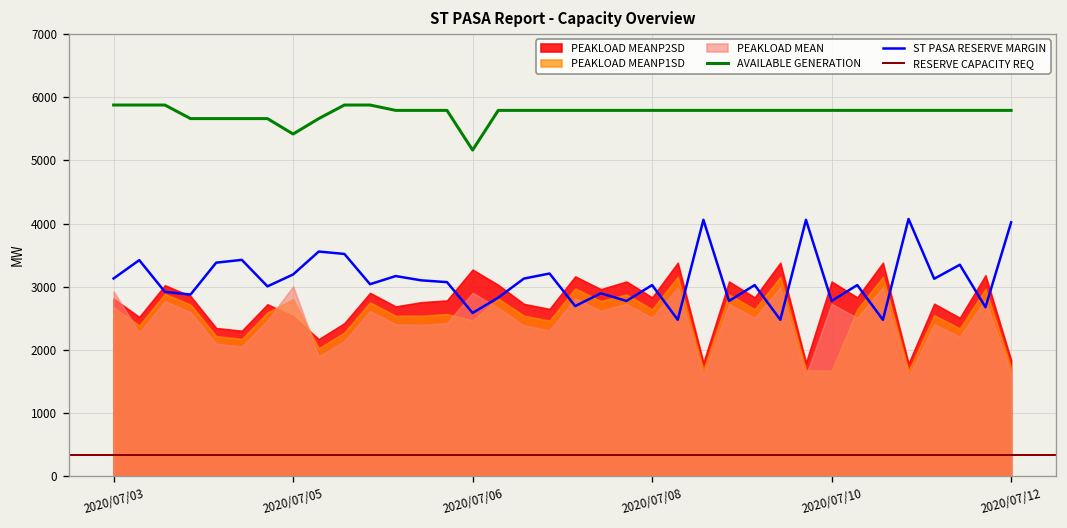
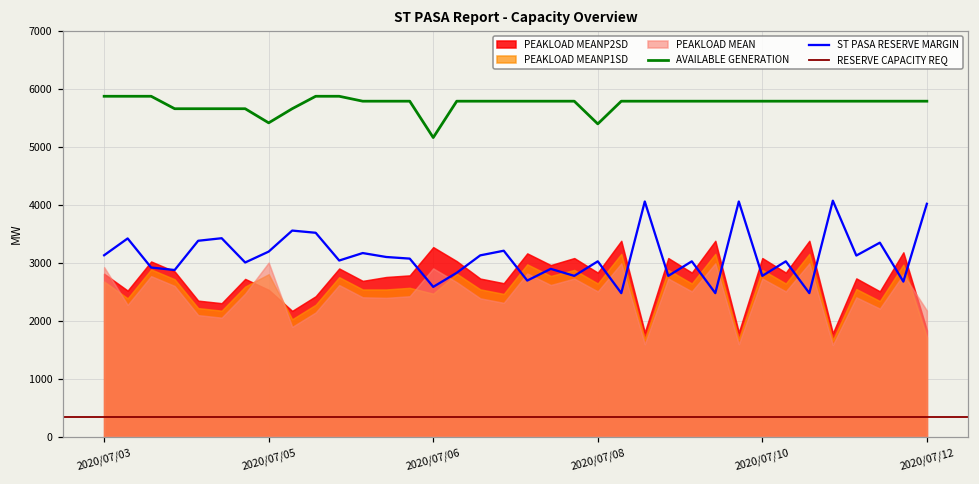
AVAILABLE GENERATION, 2020/07/08: 5800 -> 5400
PEAKLOAD MEANP1SD, 2020/07/10: 1700 -> 2900
PEAKLOAD MEAN, 2020/07/12: 1600 -> 2200
